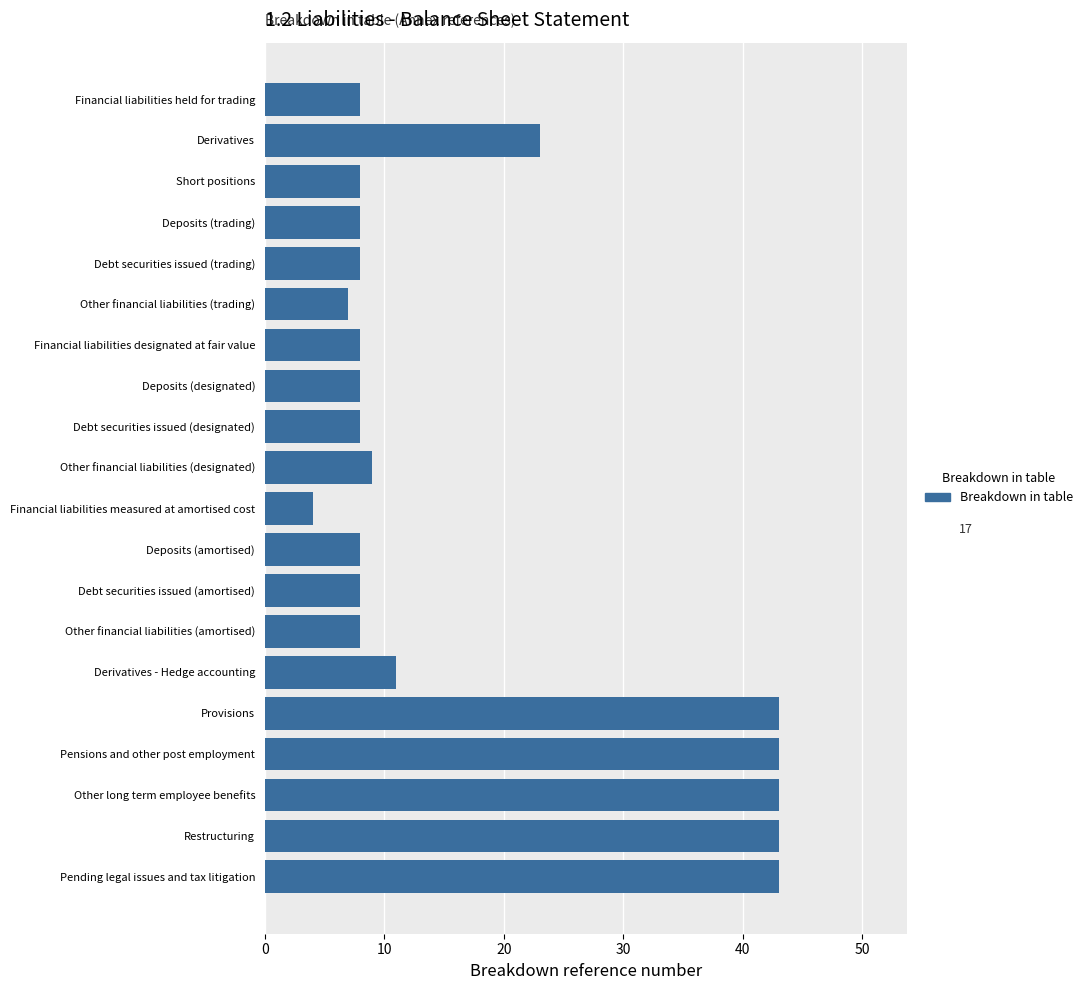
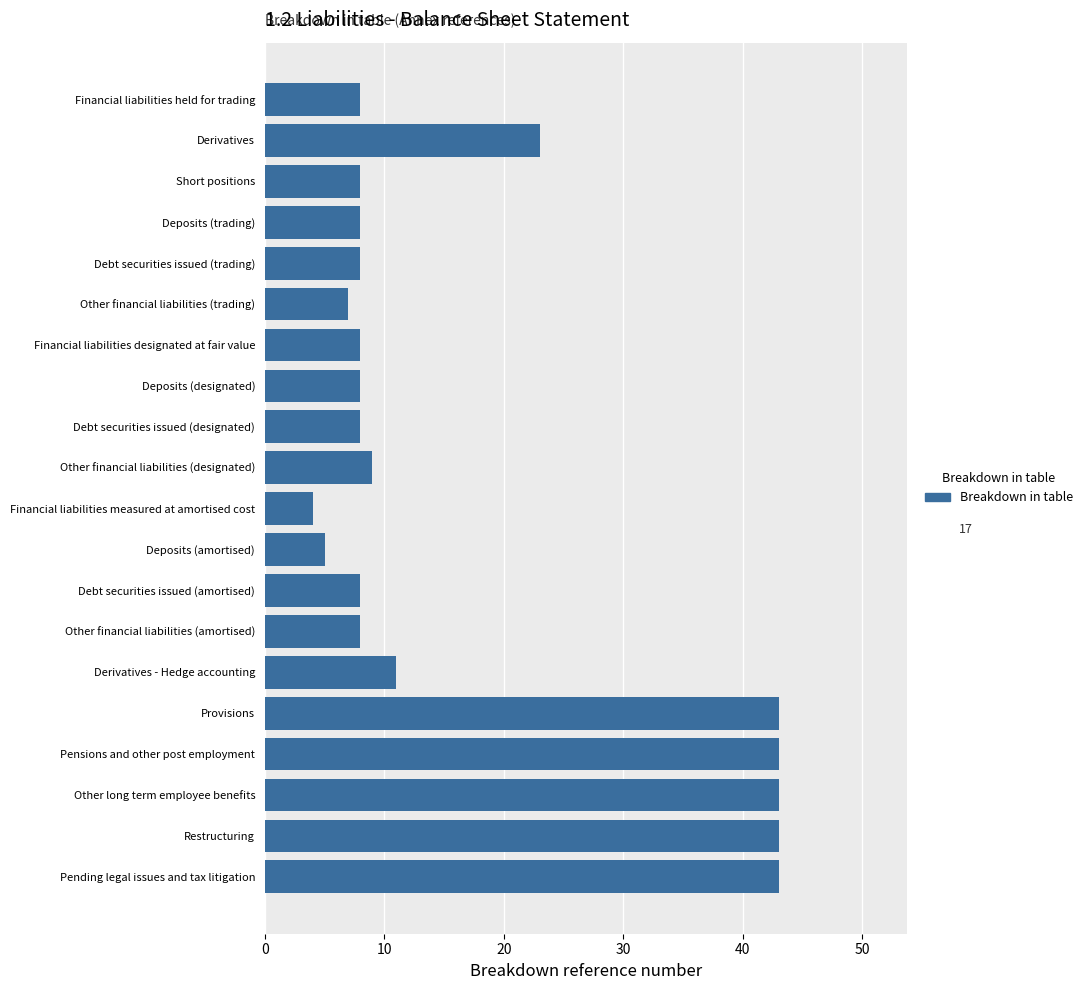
Deposits (amortised): 8 -> 5
